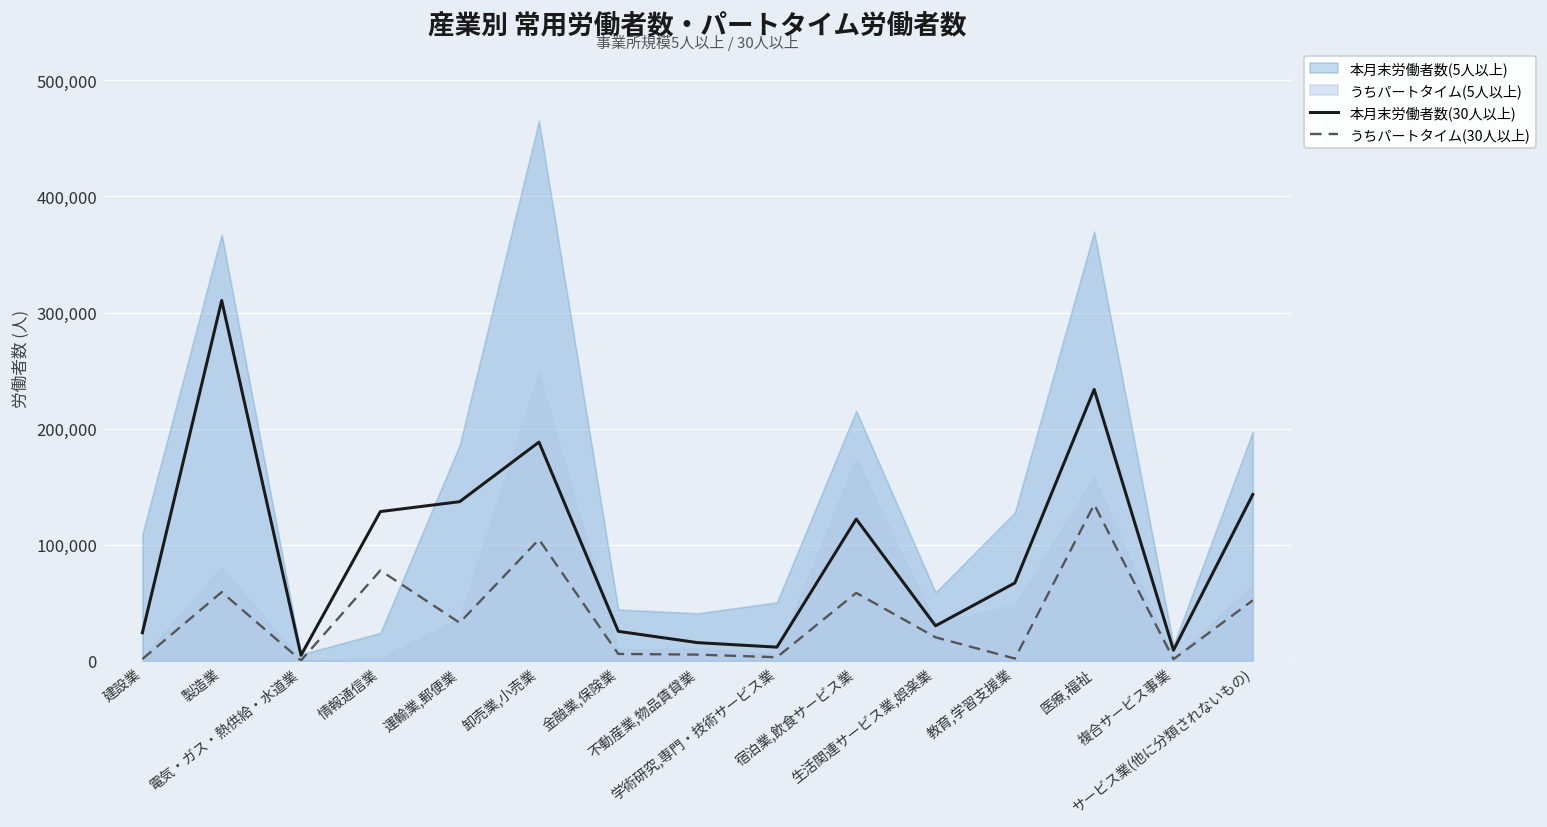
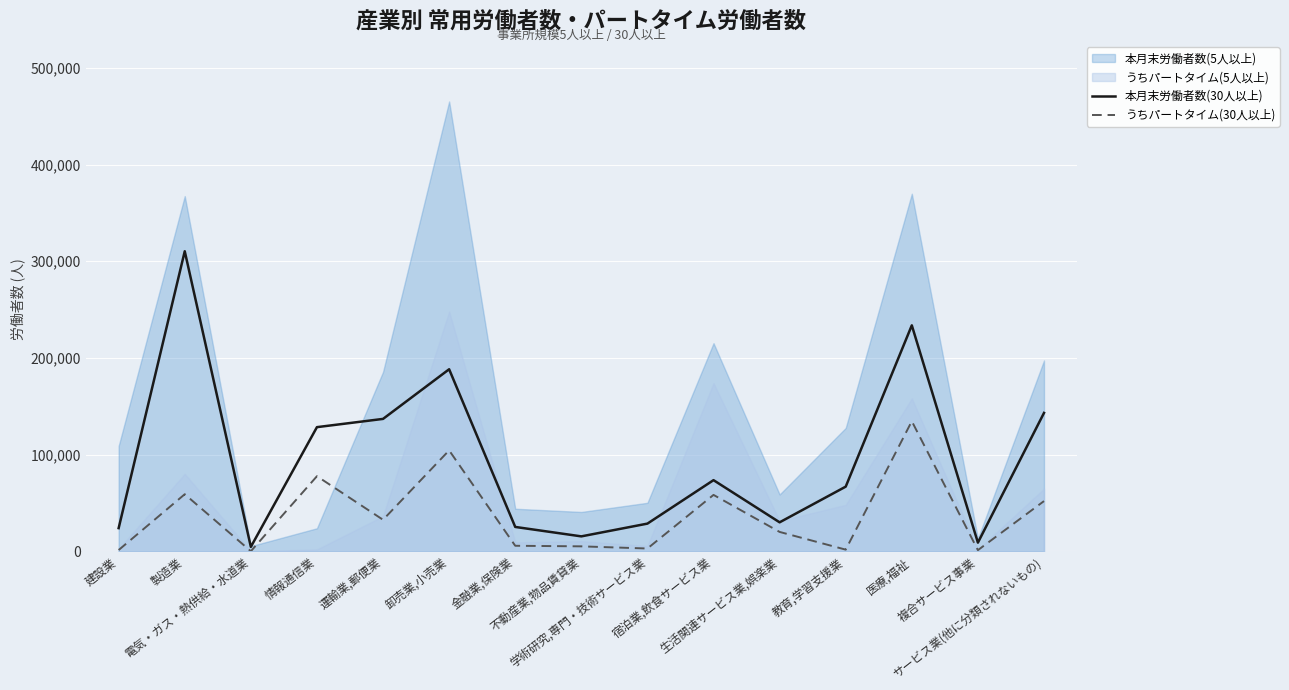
本月末労働者数(30人以上), 学術研究,専門・技術サービス業: 10,000 -> 30,000
本月末労働者数(30人以上), 宿泊業,飲食サービス業: 120,000 -> 70,000
